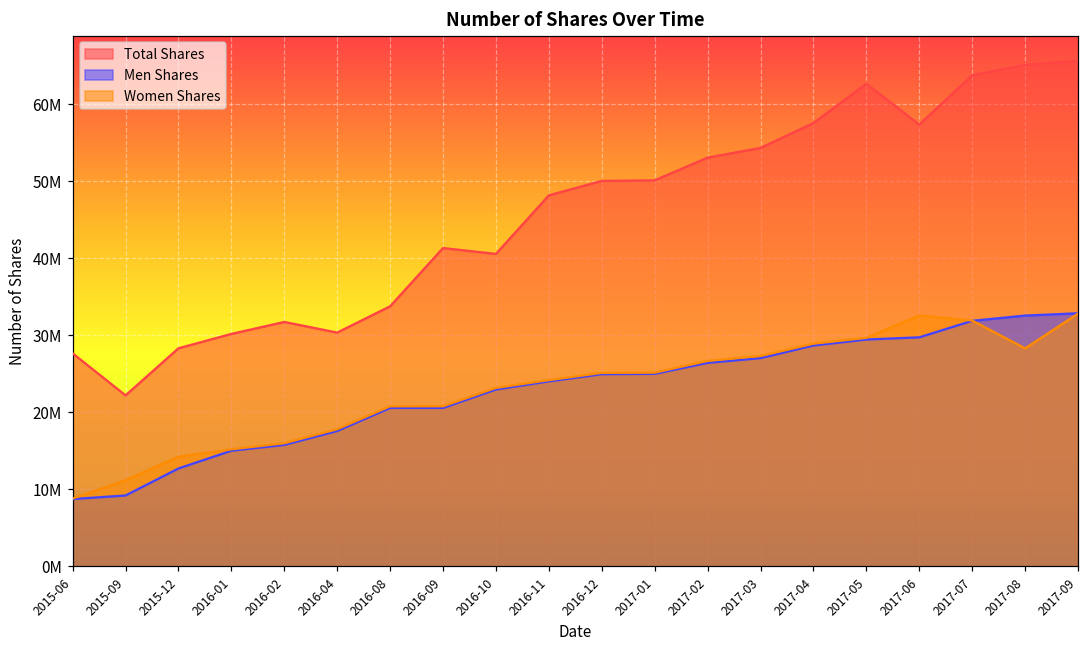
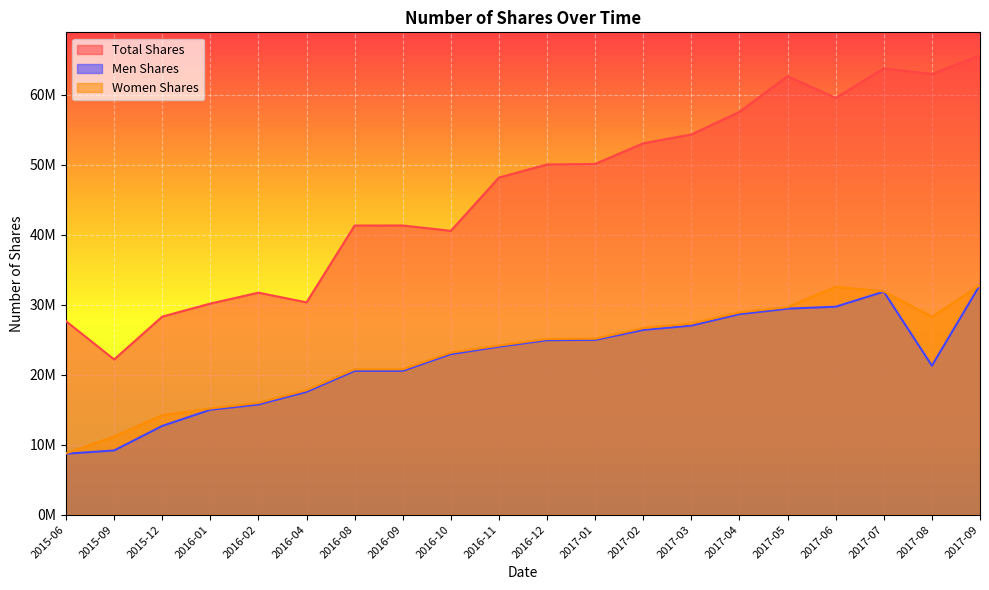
Total Shares, 2016-08: 34000000 -> 41000000
Total Shares, 2017-06: 57000000 -> 60000000
Total Shares, 2017-08: 65000000 -> 63000000
Men Shares, 2017-08: 33000000 -> 21000000
